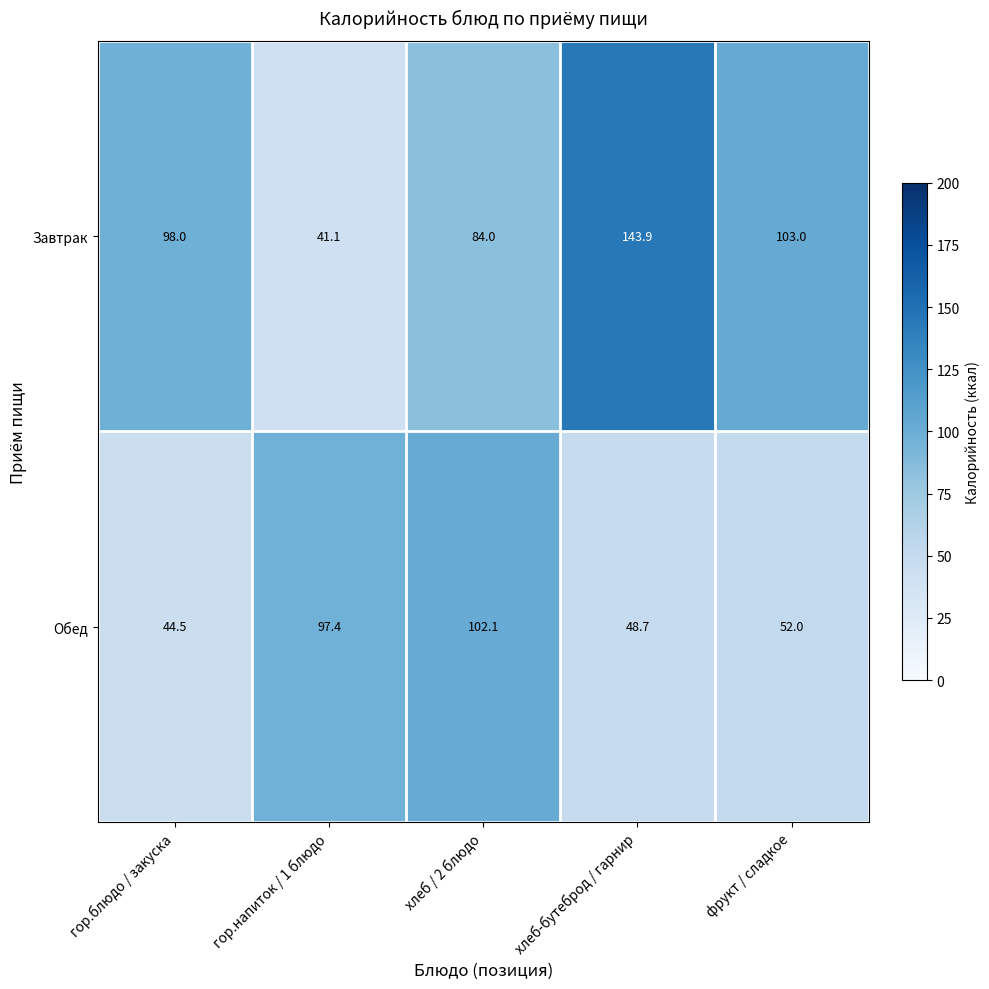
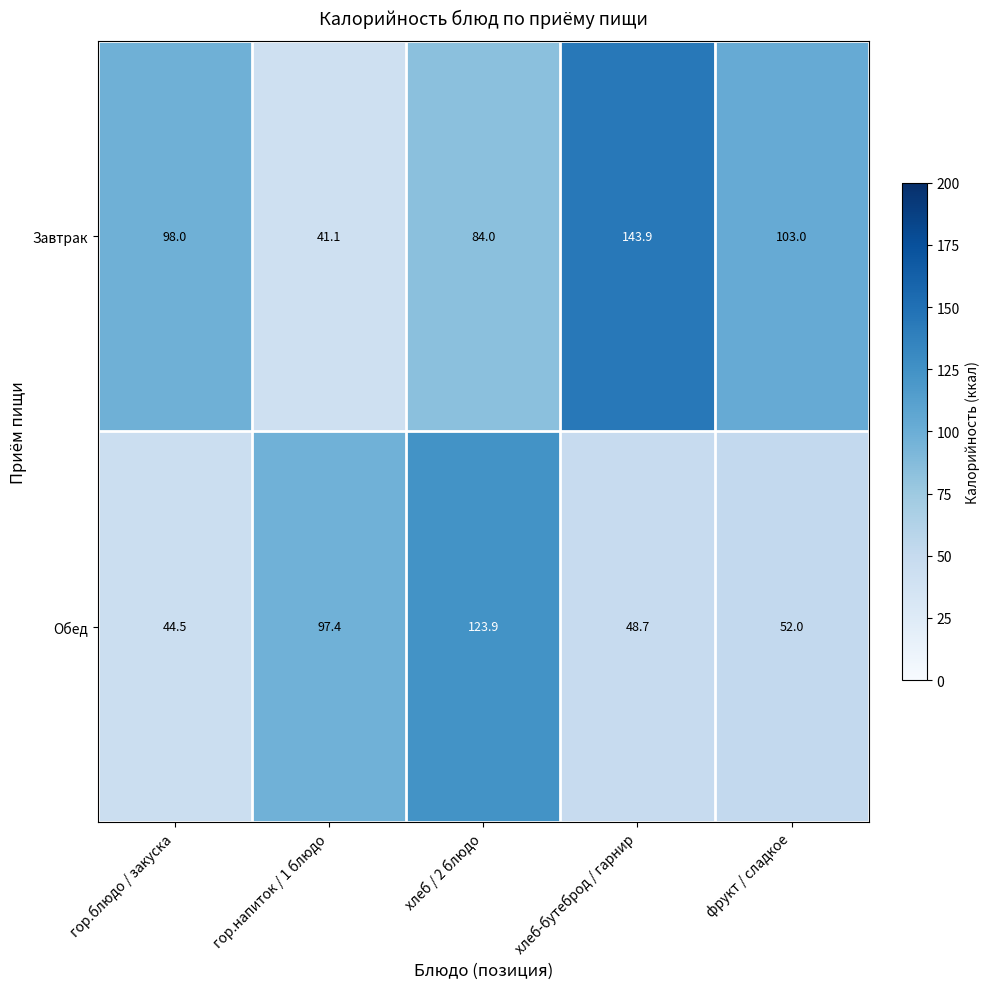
Обед, хлеб / 2 блюдо: 102.1 -> 123.9
